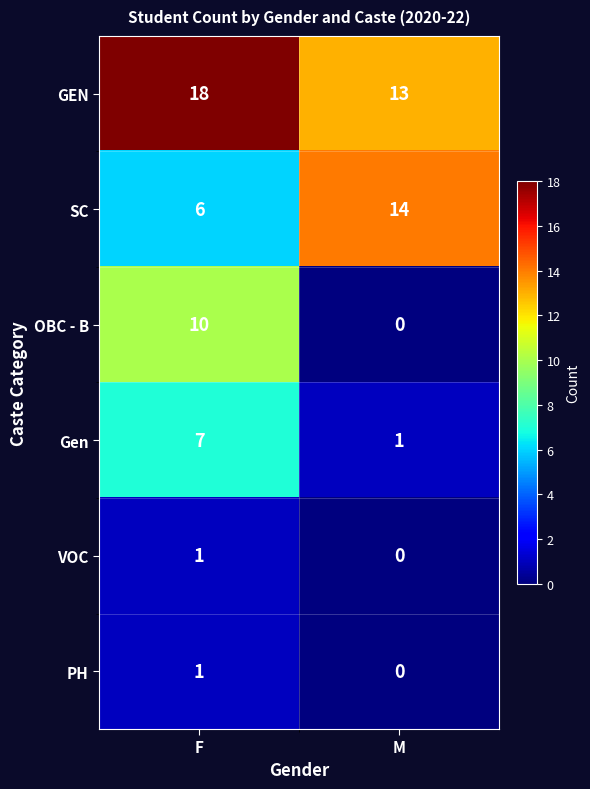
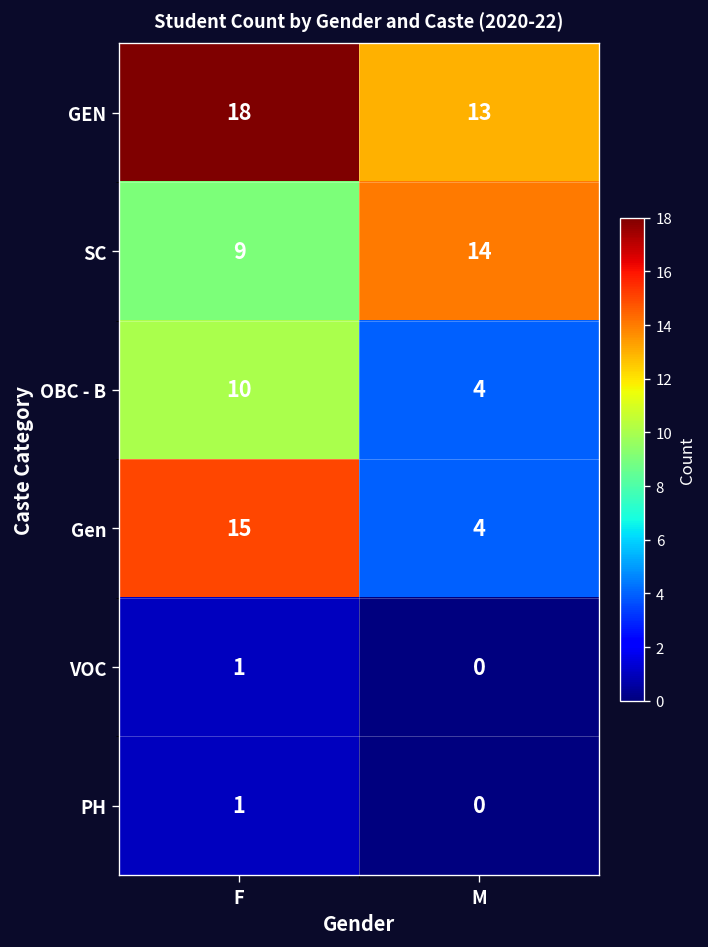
SC, F: 6 -> 9
OBC - B, M: 0 -> 4
Gen, F: 7 -> 15
Gen, M: 1 -> 4
